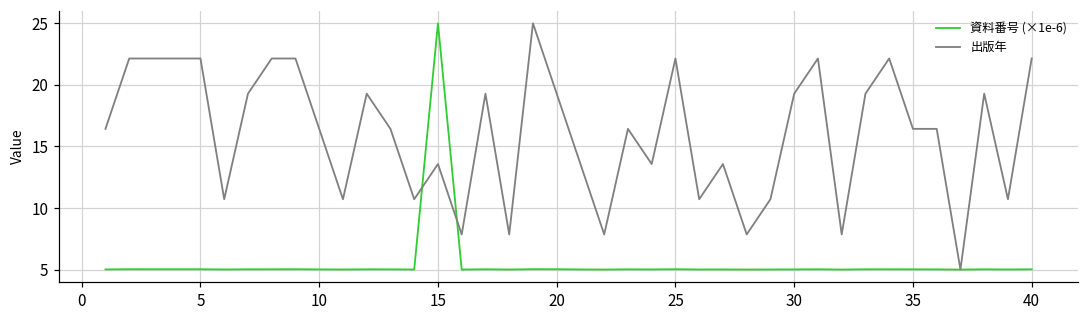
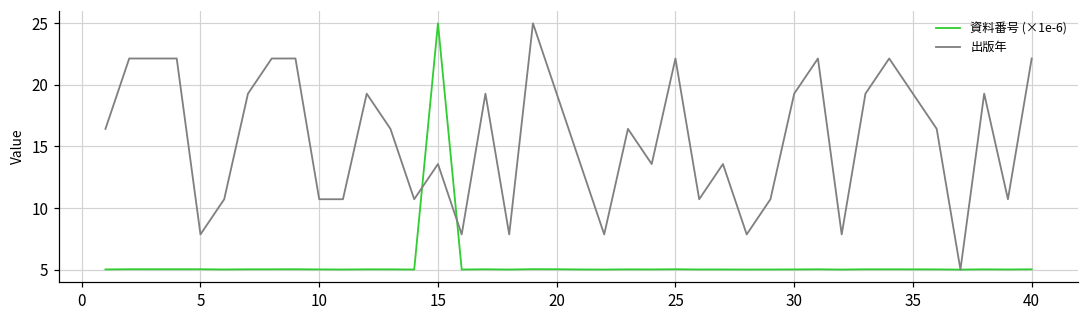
出版年, 5: 22.1 -> 7.9
出版年, 10: 16.4 -> 10.7
出版年, 35: 16.4 -> 19.3
